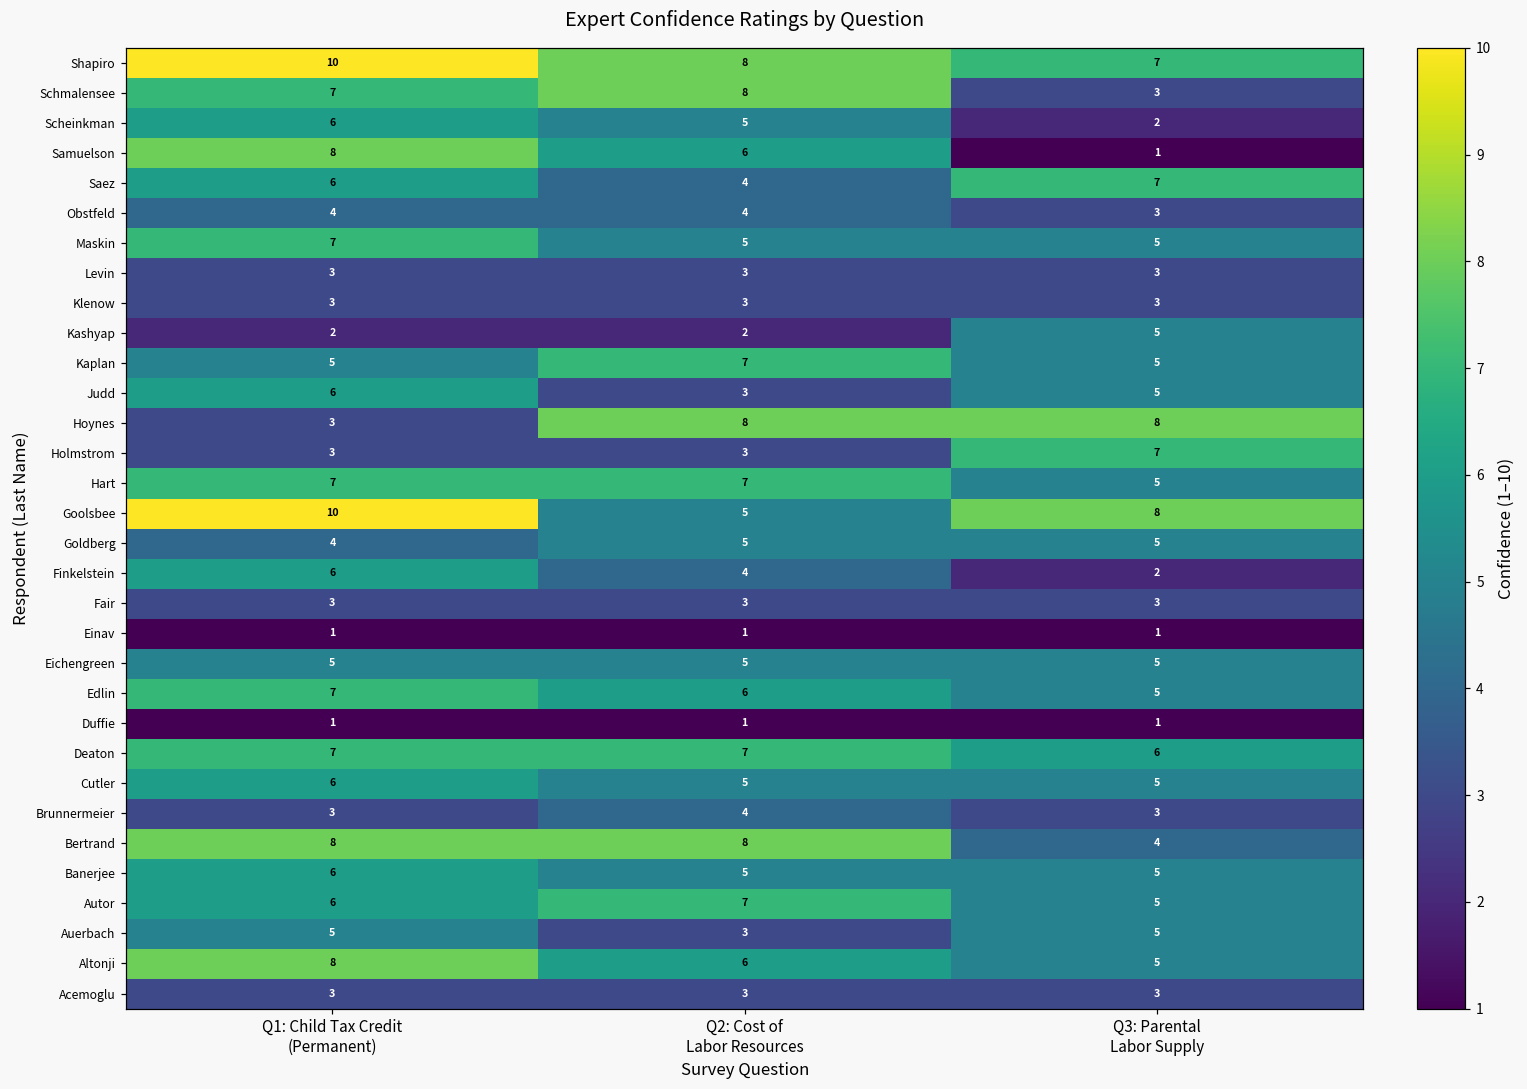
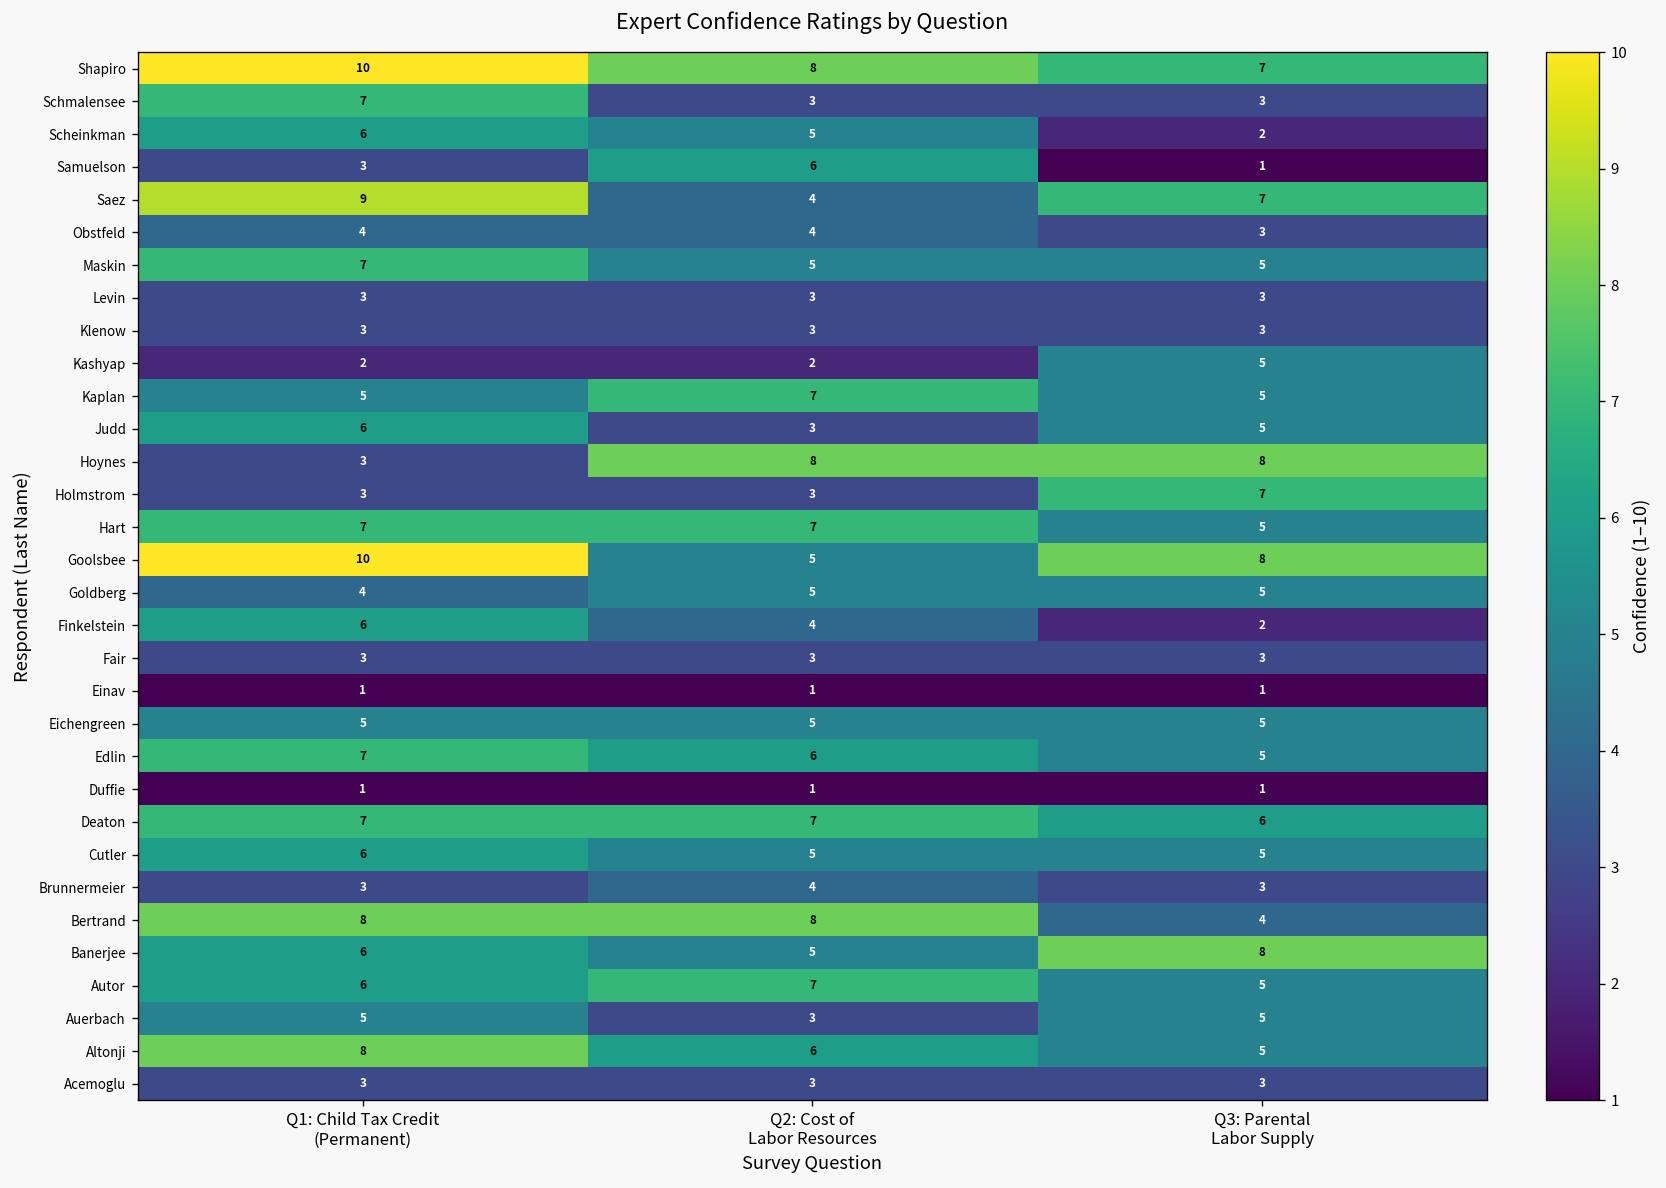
Schmalensee, Q2: Cost of Labor Resources: 8 -> 3
Samuelson, Q1: Child Tax Credit (Permanent): 8 -> 3
Saez, Q1: Child Tax Credit (Permanent): 6 -> 9
Banerjee, Q3: Parental Labor Supply: 5 -> 8
